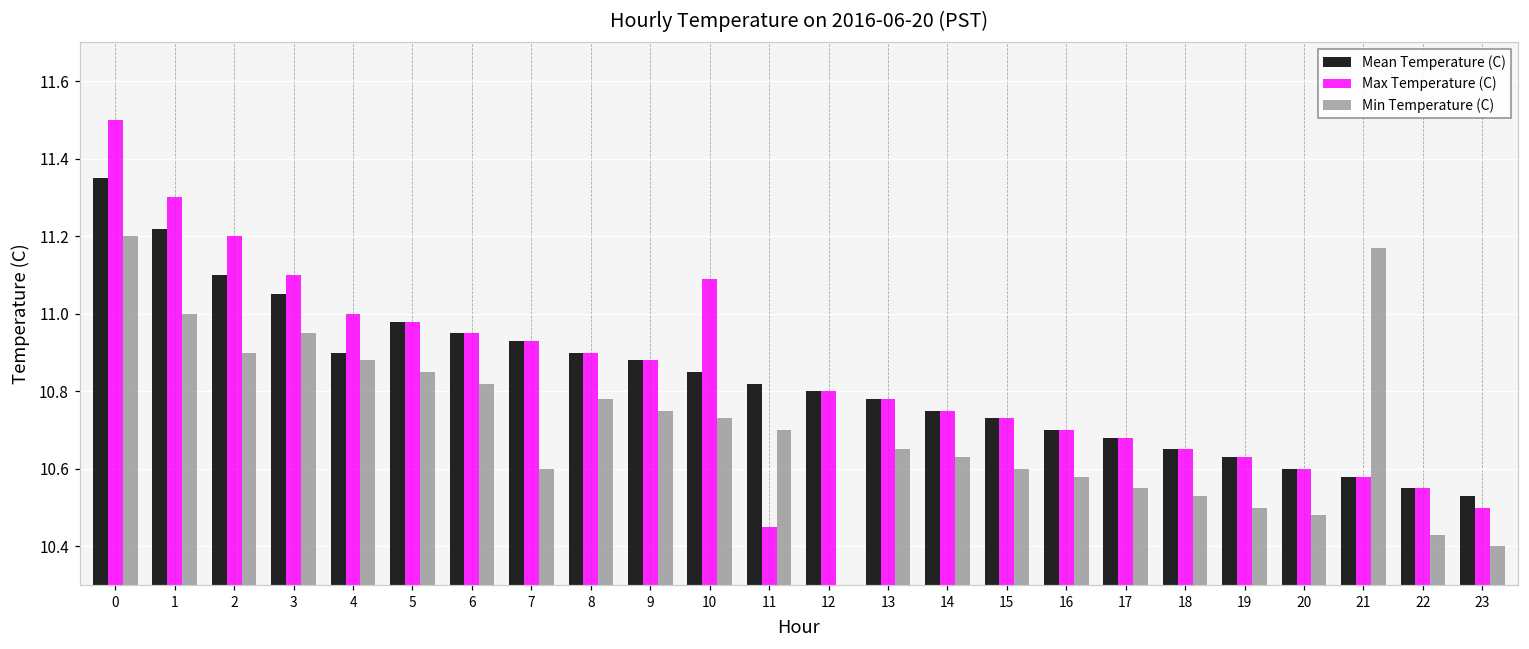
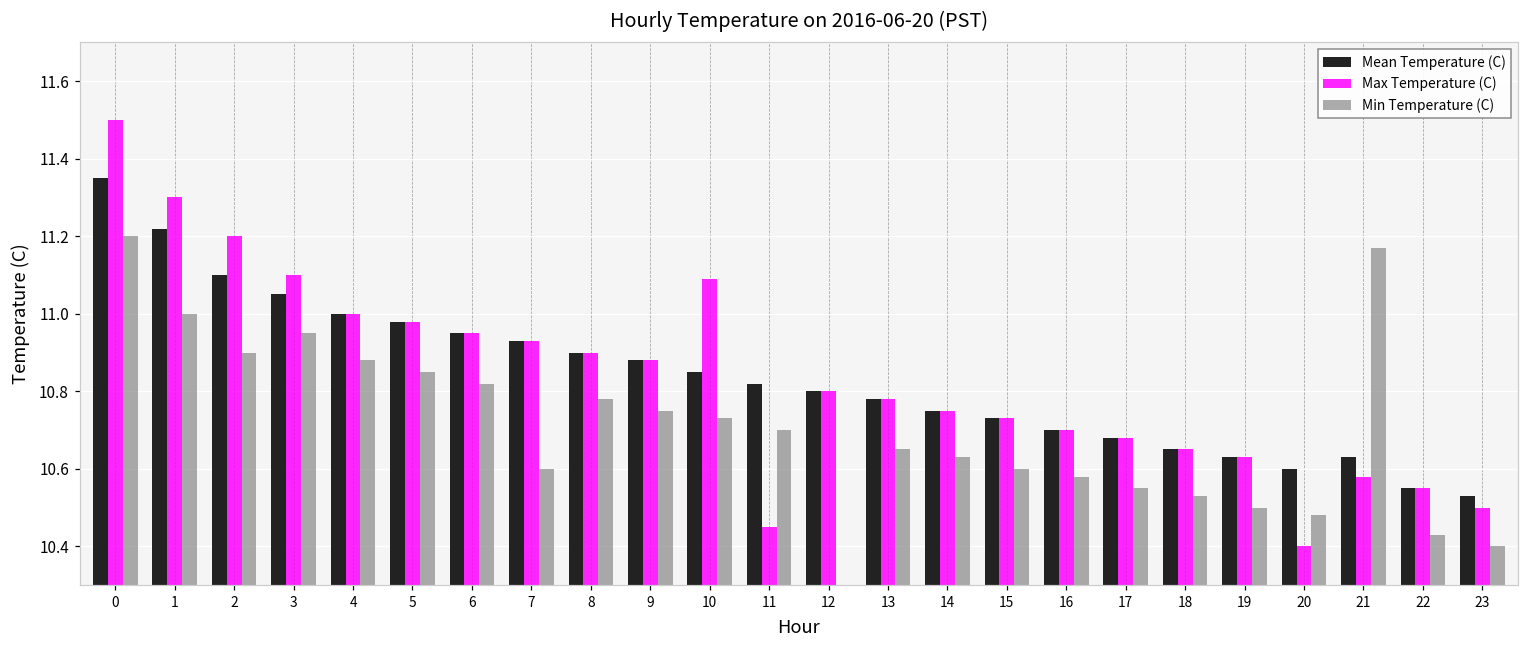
Mean Temperature (C), 4: 10.9 -> 11.0
Max Temperature (C), 20: 10.6 -> 10.4
Mean Temperature (C), 21: 10.58 -> 10.63
